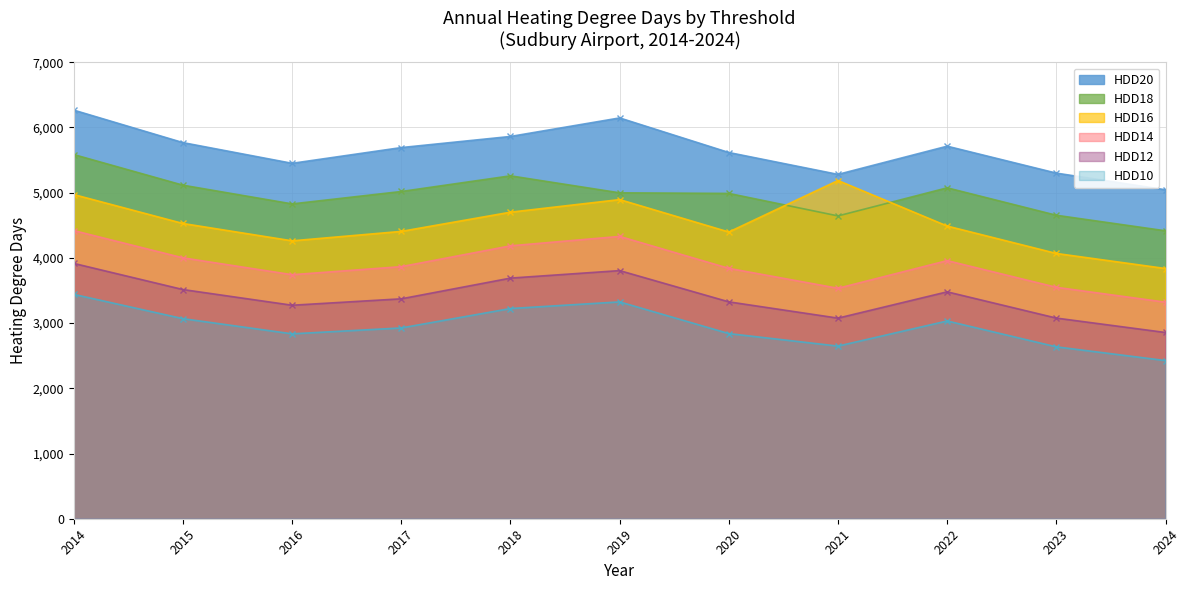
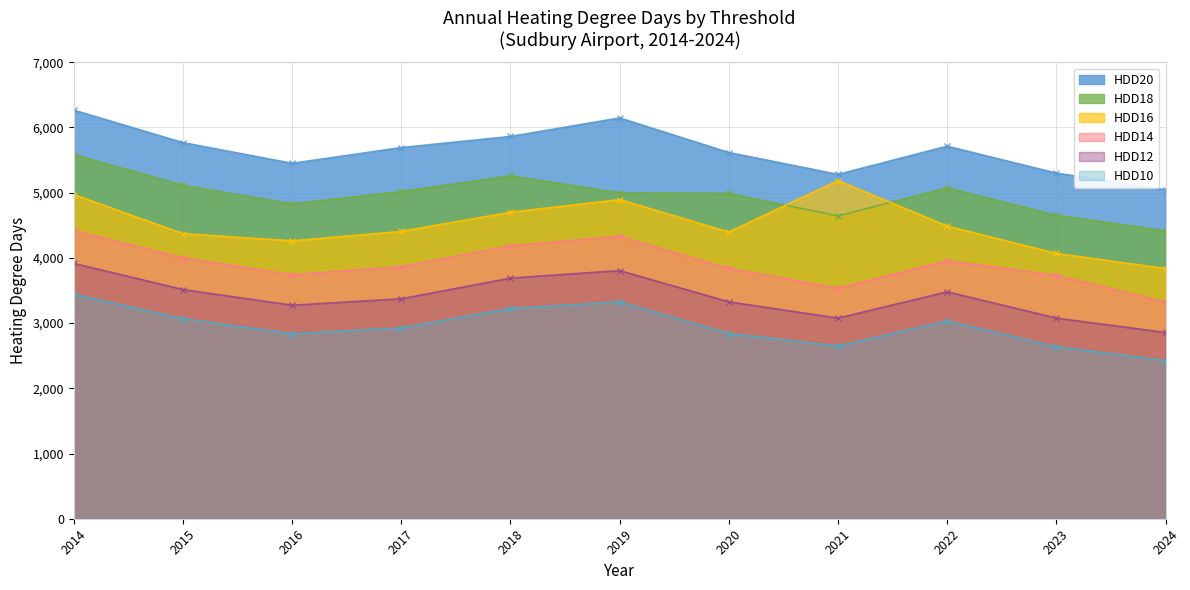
HDD16, 2015: 4,500 -> 4,400
HDD14, 2023: 3,500 -> 3,700
